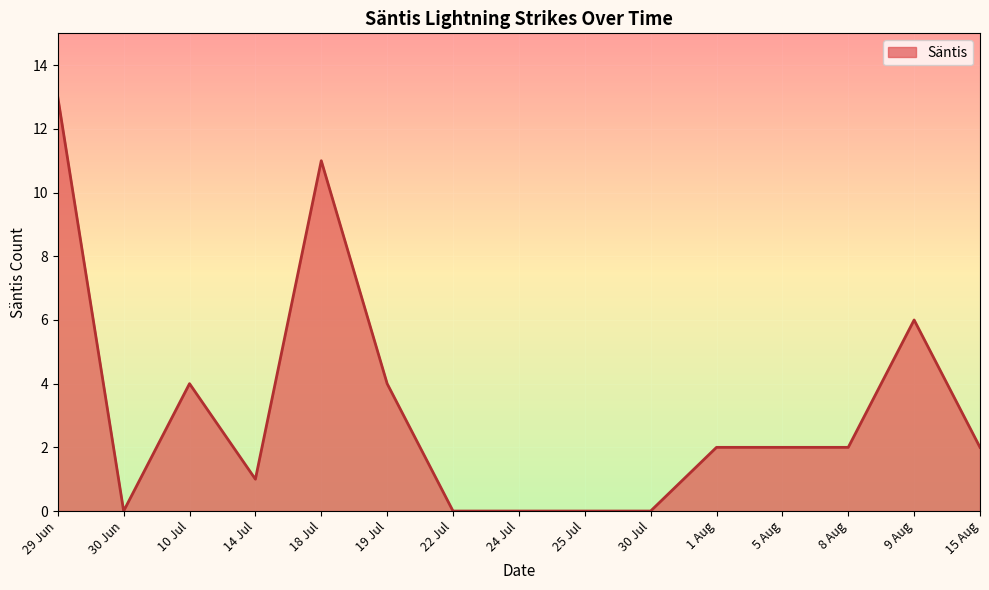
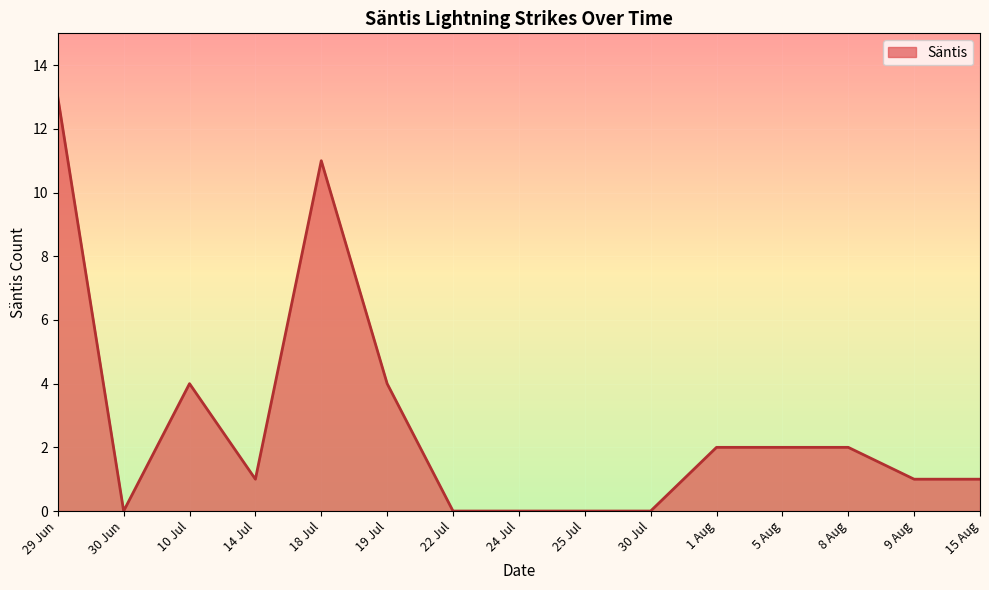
9 Aug: 6 -> 1
15 Aug: 2 -> 1
